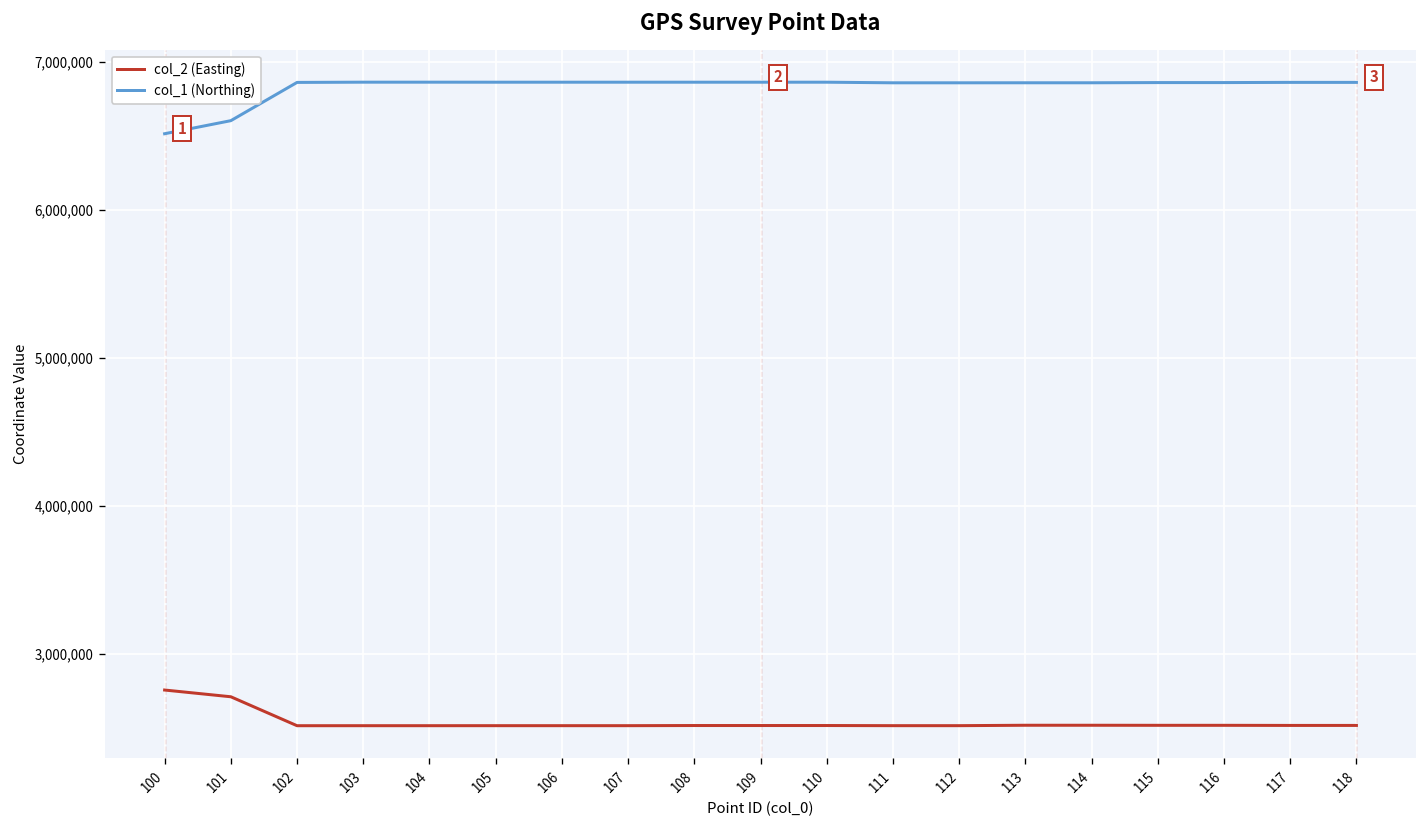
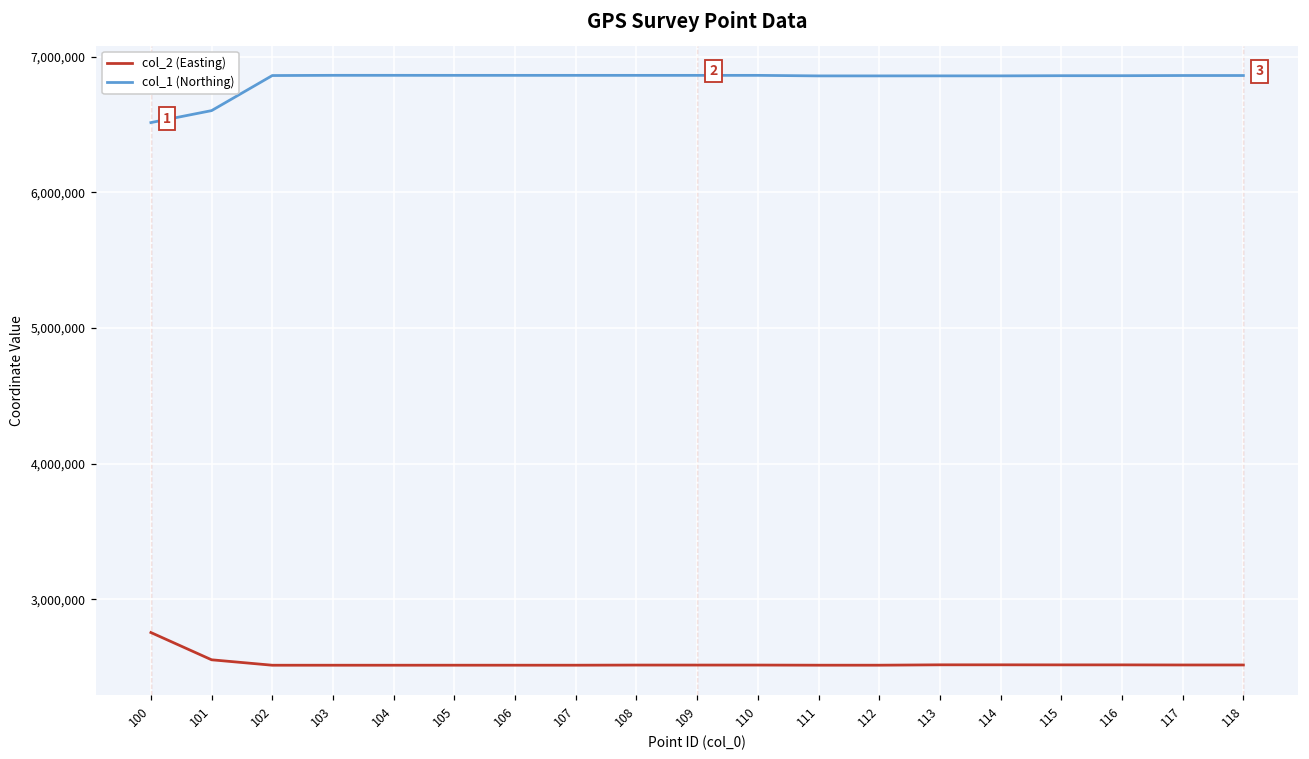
col_2 (Easting), 101: 2,710,000 -> 2,560,000
